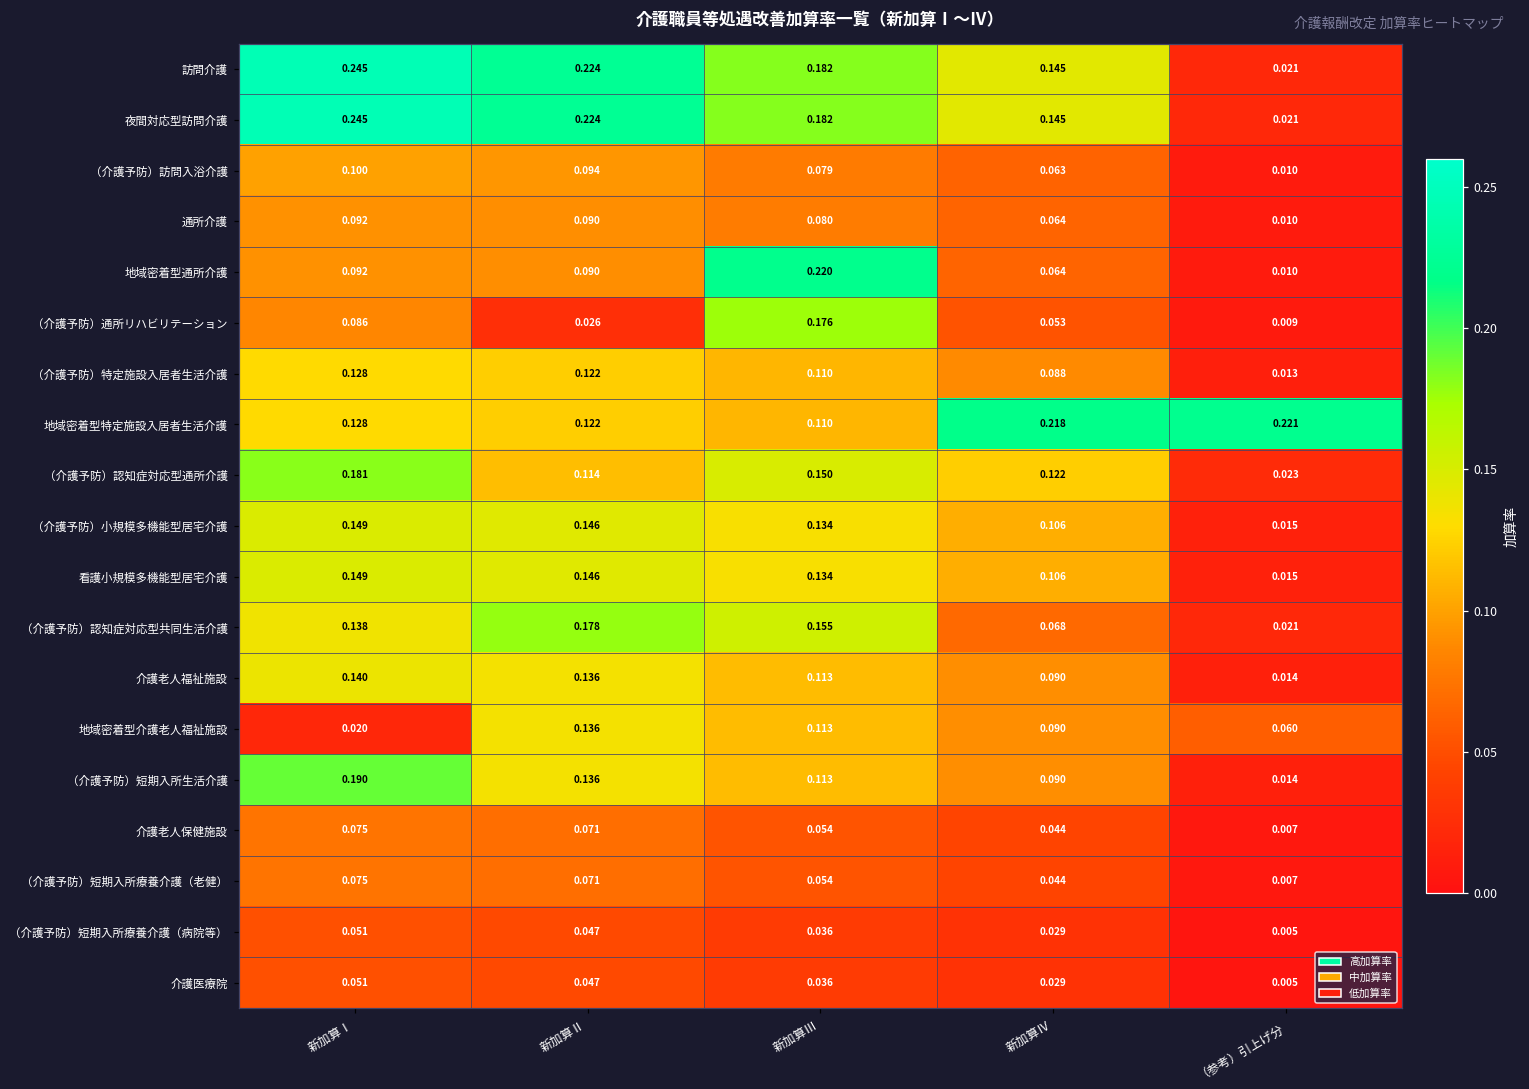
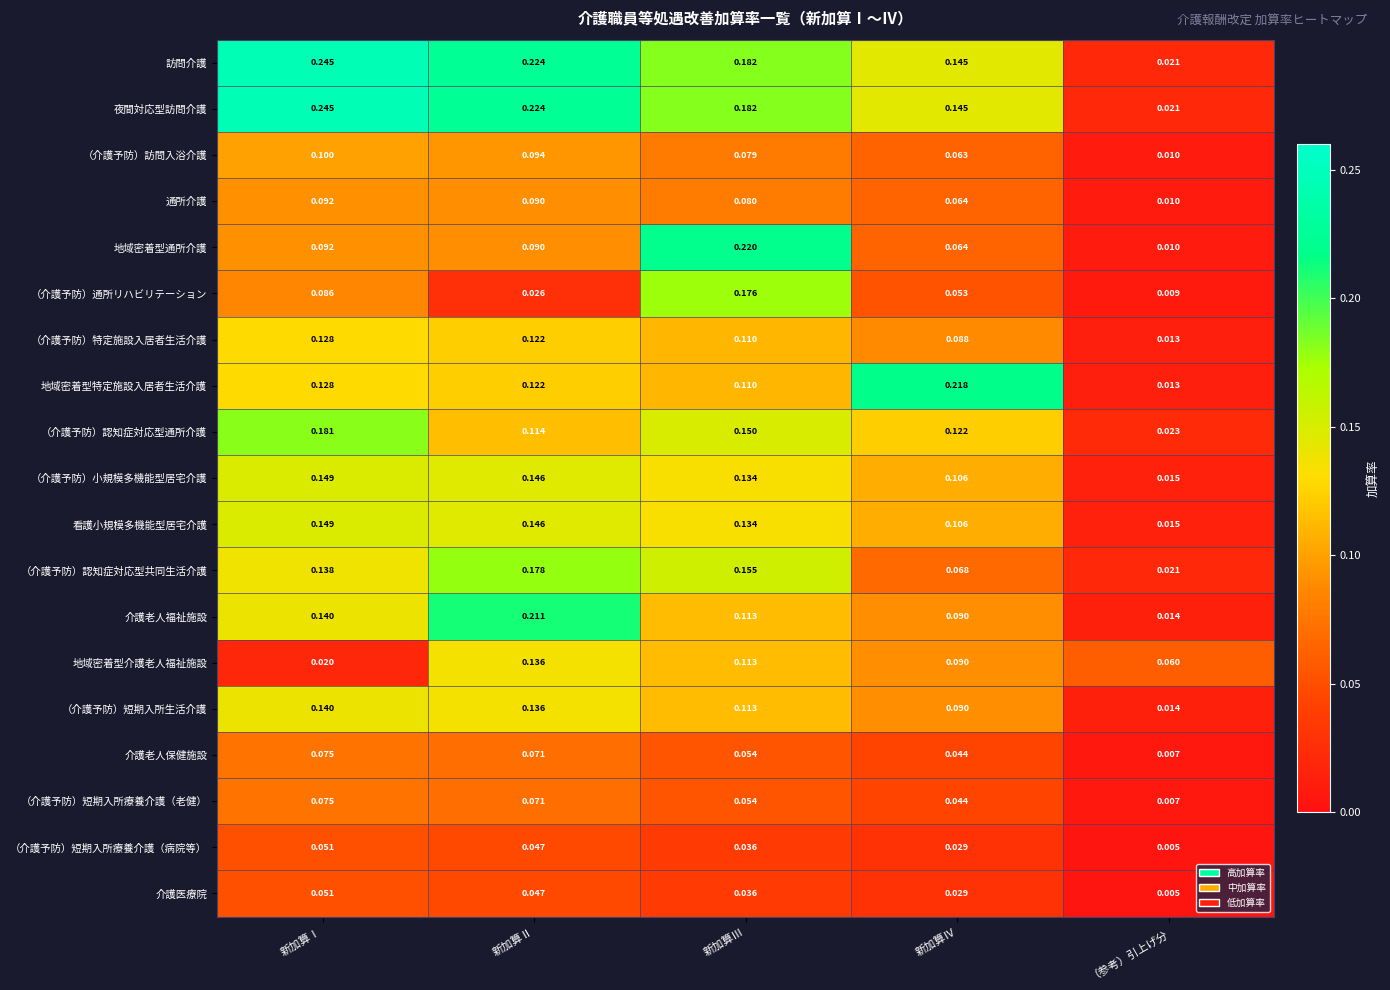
地域密着型特定施設入居者生活介護, （参考）引上げ分: 0.221 -> 0.013
介護老人福祉施設, 新加算Ⅱ: 0.136 -> 0.211
（介護予防）短期入所生活介護, 新加算Ⅰ: 0.190 -> 0.140
